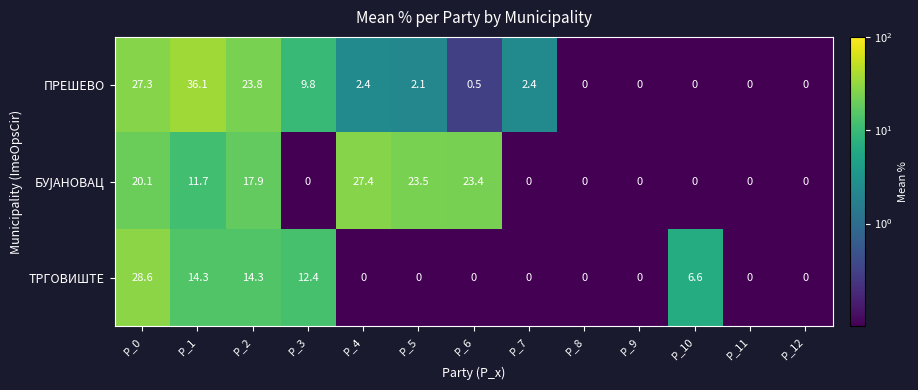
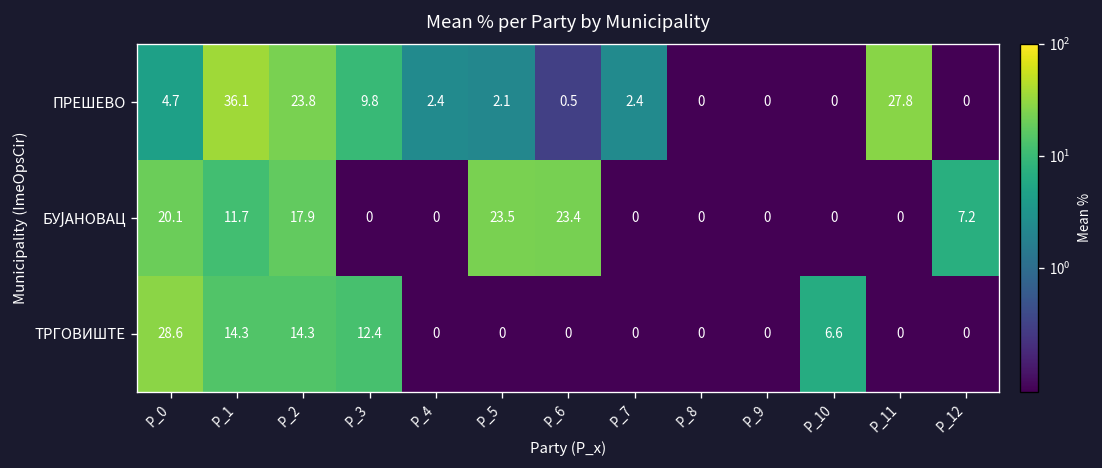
ПРЕШЕВО, P_0: 27.3 -> 4.7
ПРЕШЕВО, P_11: 0 -> 27.8
БУЈАНОВАЦ, P_4: 27.4 -> 0
БУЈАНОВАЦ, P_12: 0 -> 7.2
